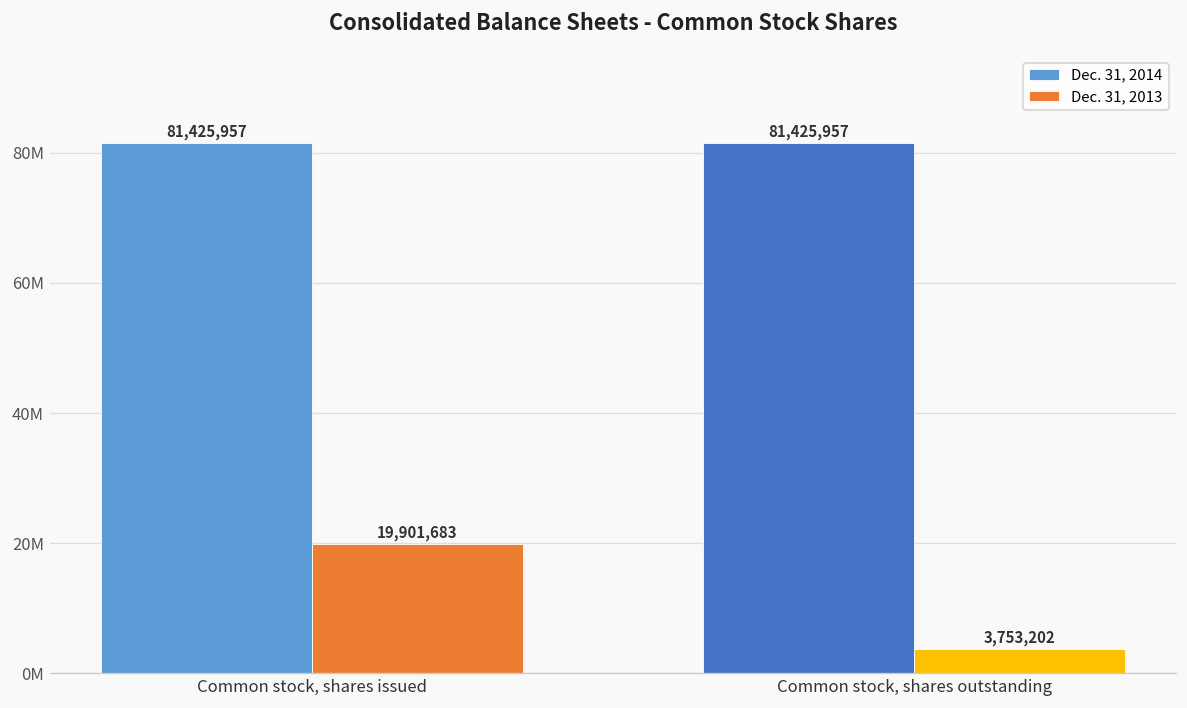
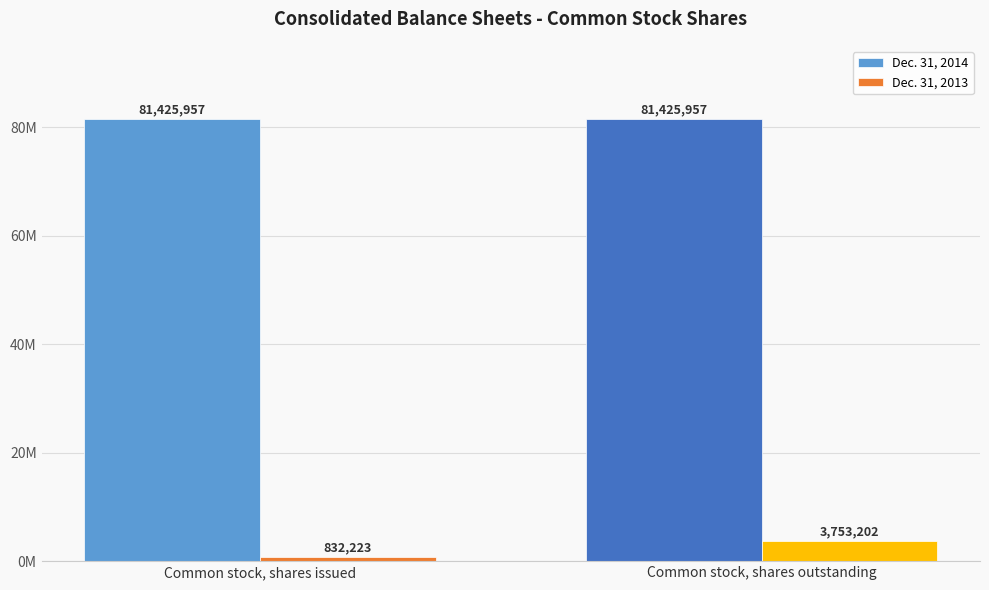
Dec. 31, 2013, Common stock, shares issued: 19,901,683 -> 832,223
